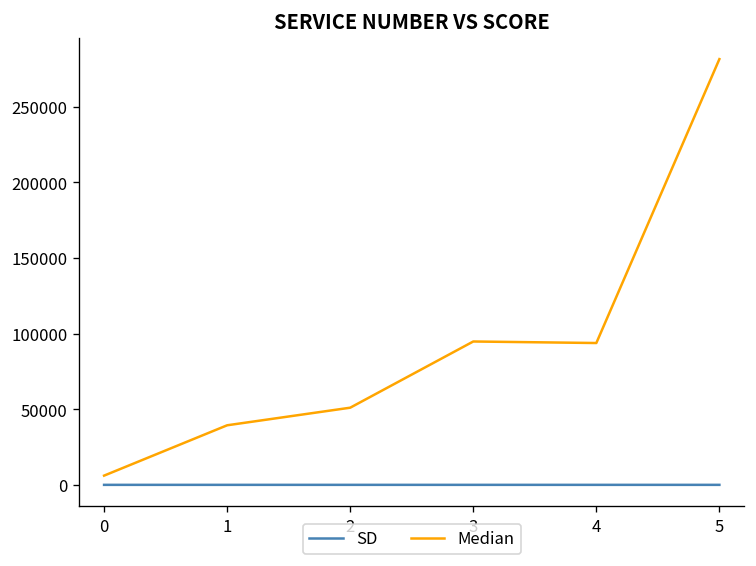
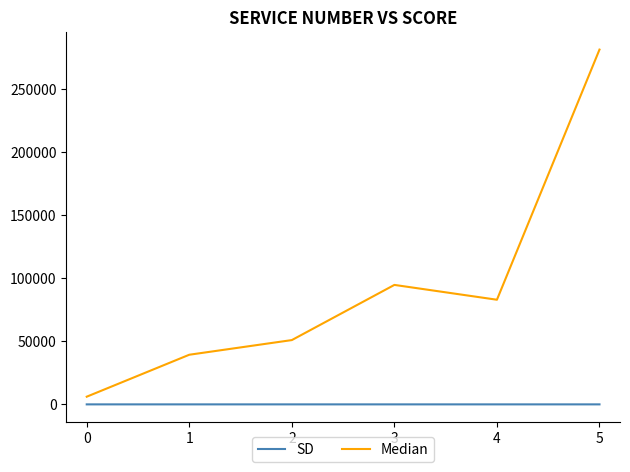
Median, 4: 94000 -> 83000
